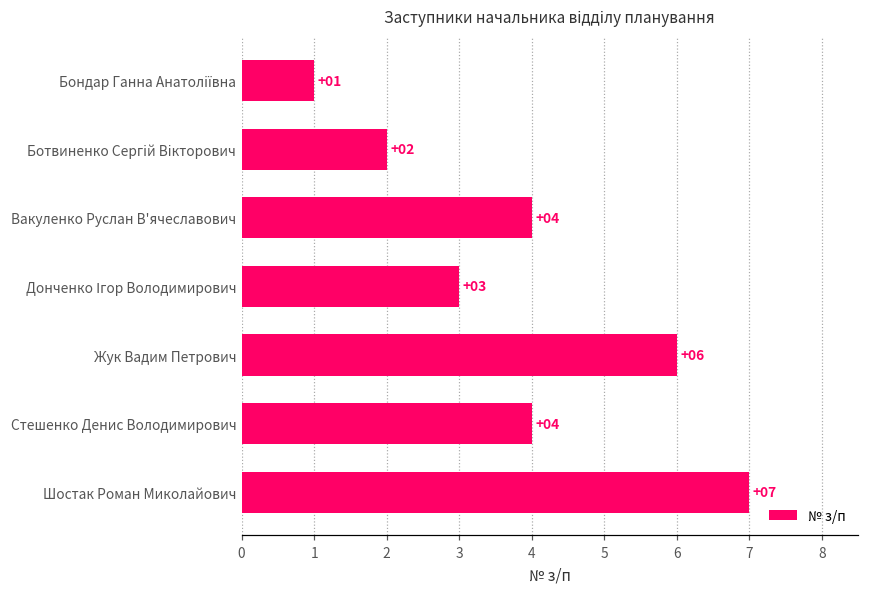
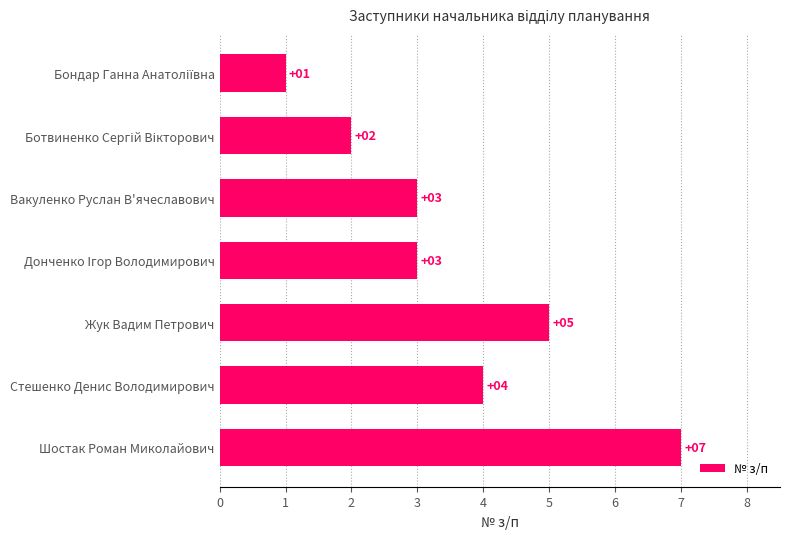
Вакуленко Руслан В'ячеславович: +04 -> +03
Жук Вадим Петрович: +06 -> +05
